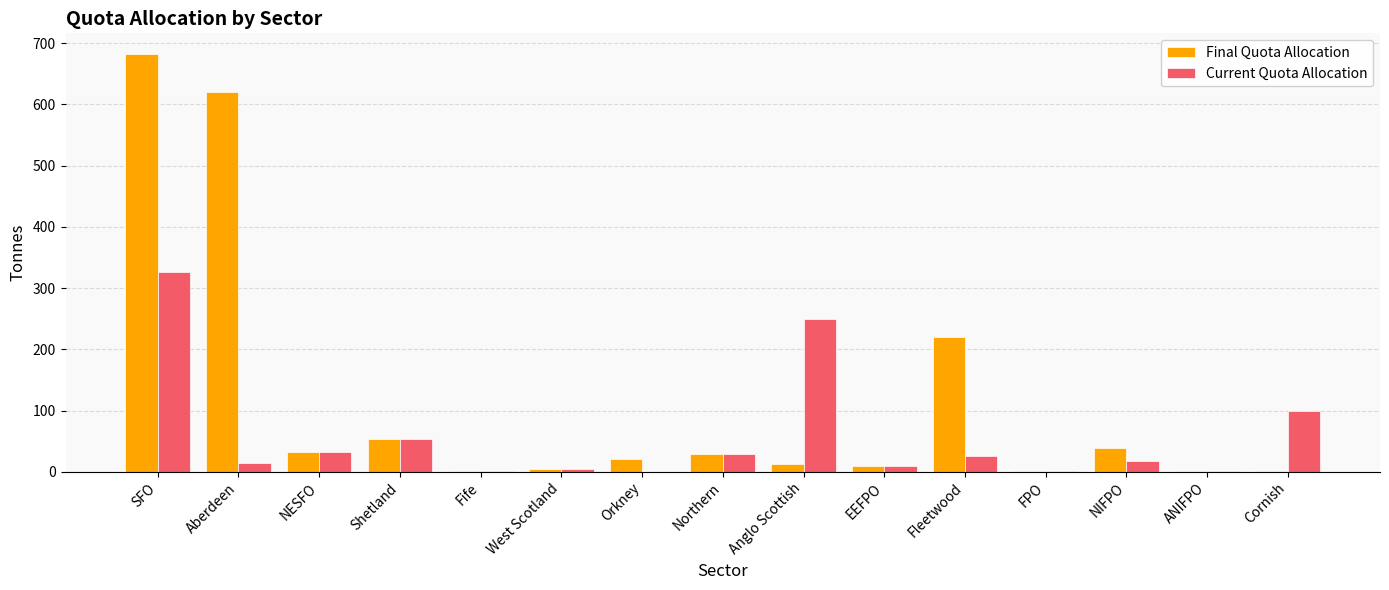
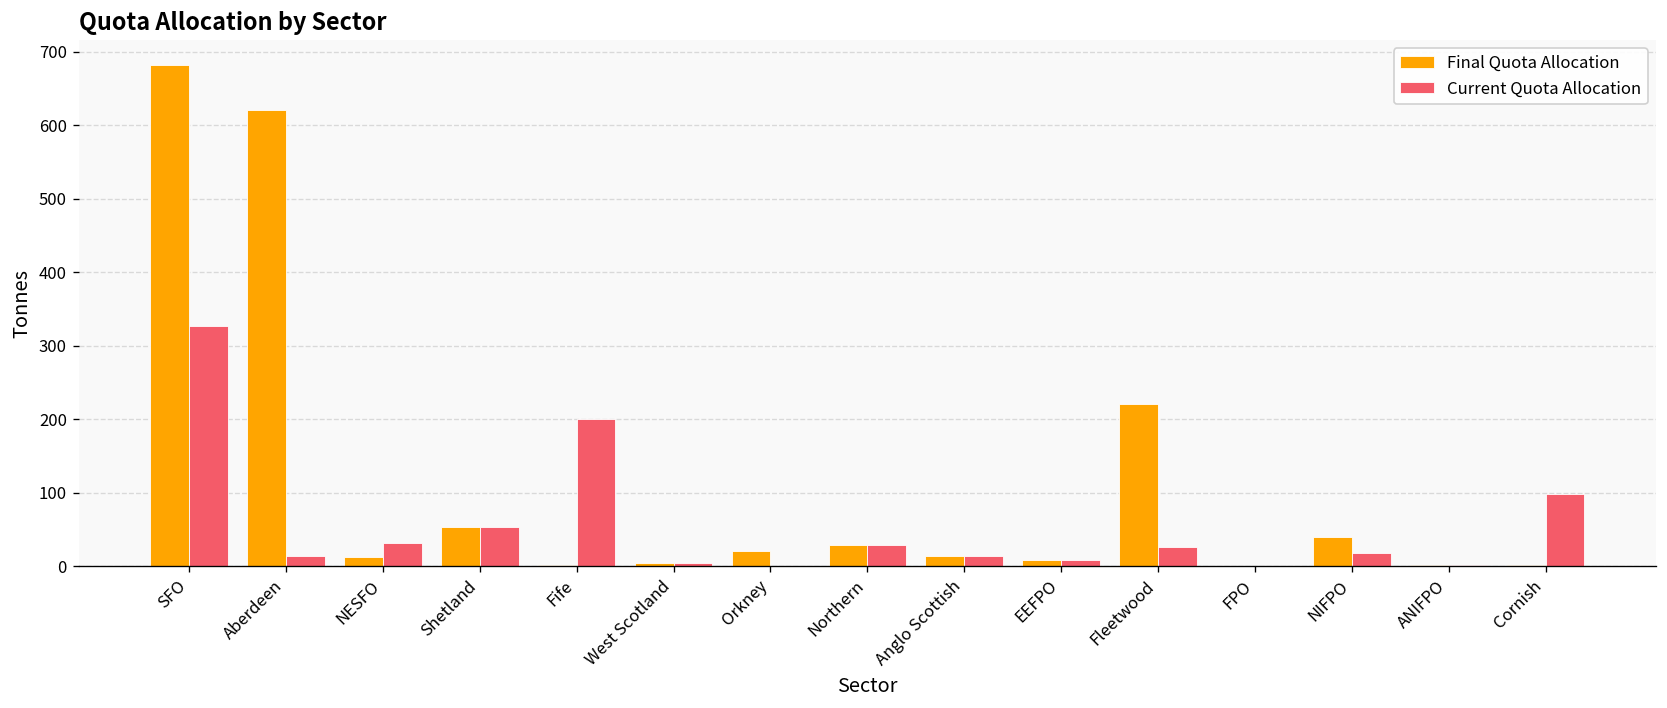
Final Quota Allocation, NESFO: 30 -> 10
Current Quota Allocation, Fife: 0 -> 200
Current Quota Allocation, Anglo Scottish: 250 -> 10
